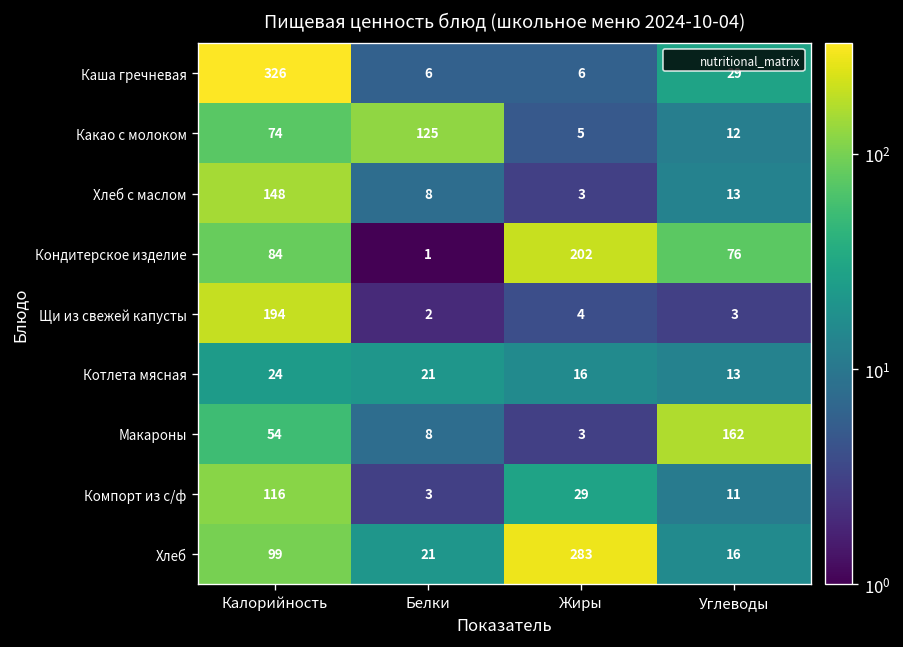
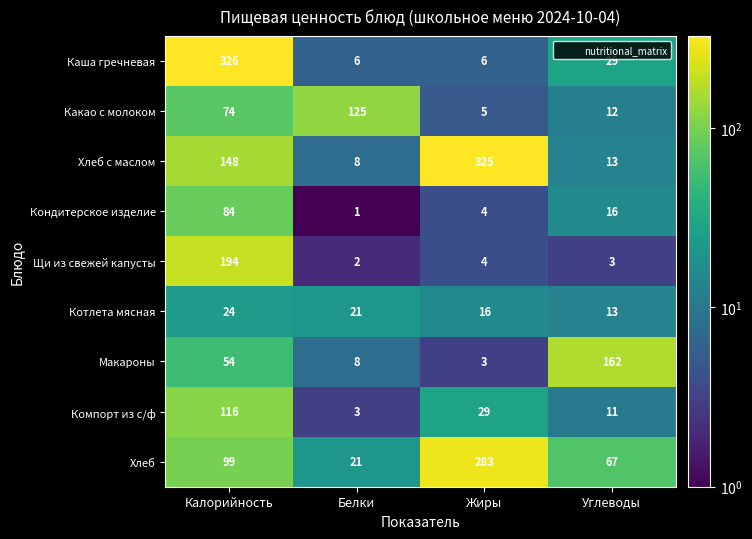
Хлеб с маслом, Жиры: 3 -> 325
Кондитерское изделие, Жиры: 202 -> 4
Кондитерское изделие, Углеводы: 76 -> 16
Хлеб, Углеводы: 16 -> 67
